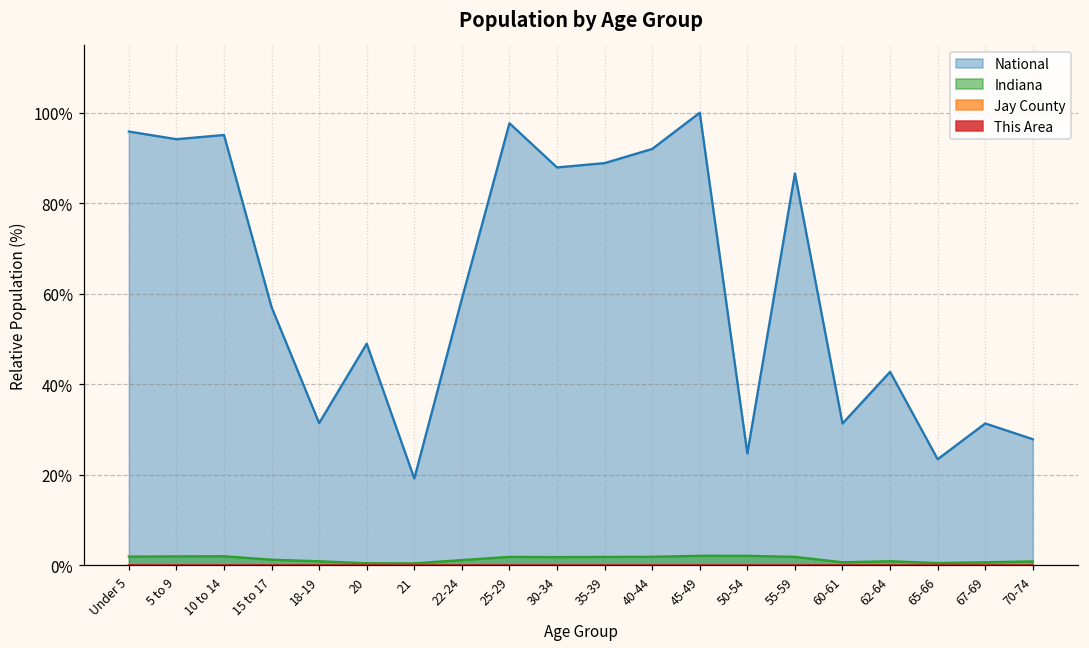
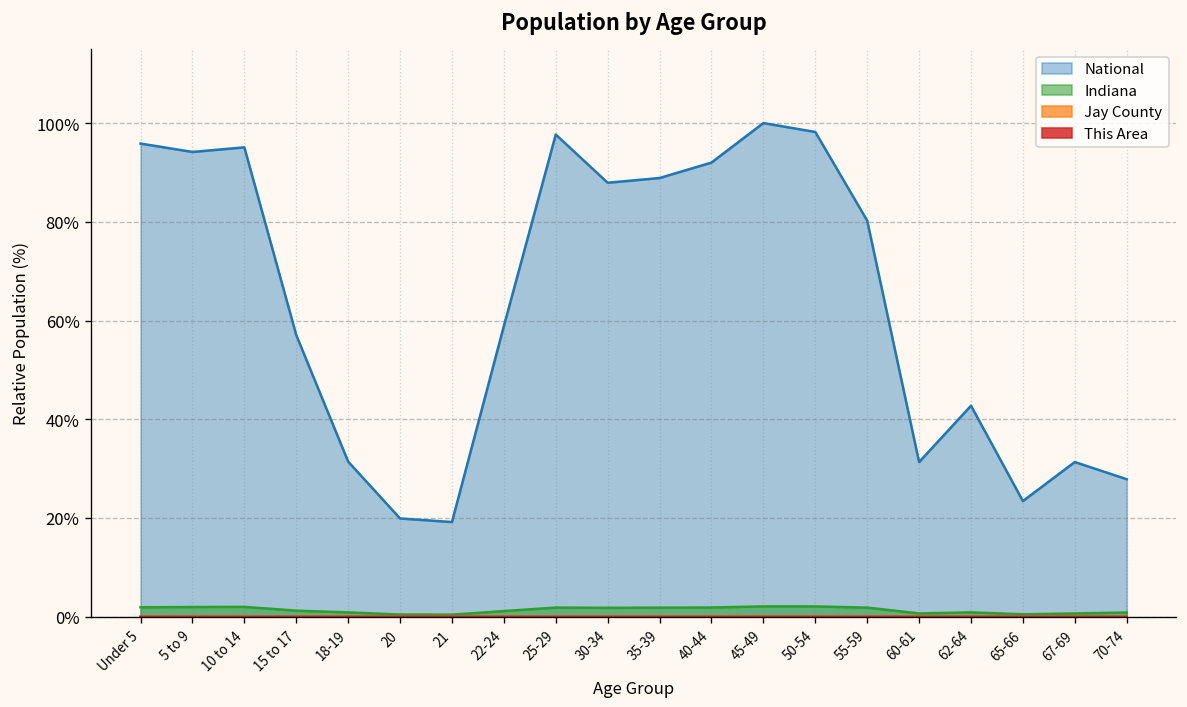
National, 20: 49% -> 20%
National, 50-54: 25% -> 98%
National, 55-59: 87% -> 80%
